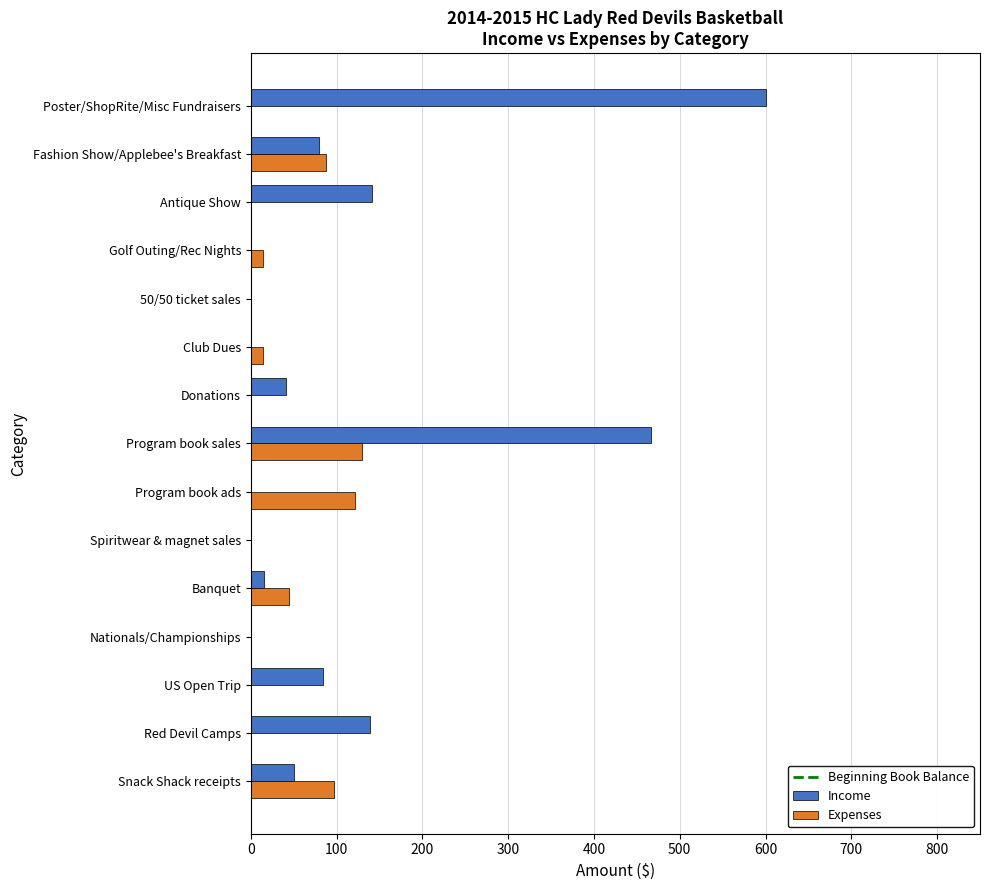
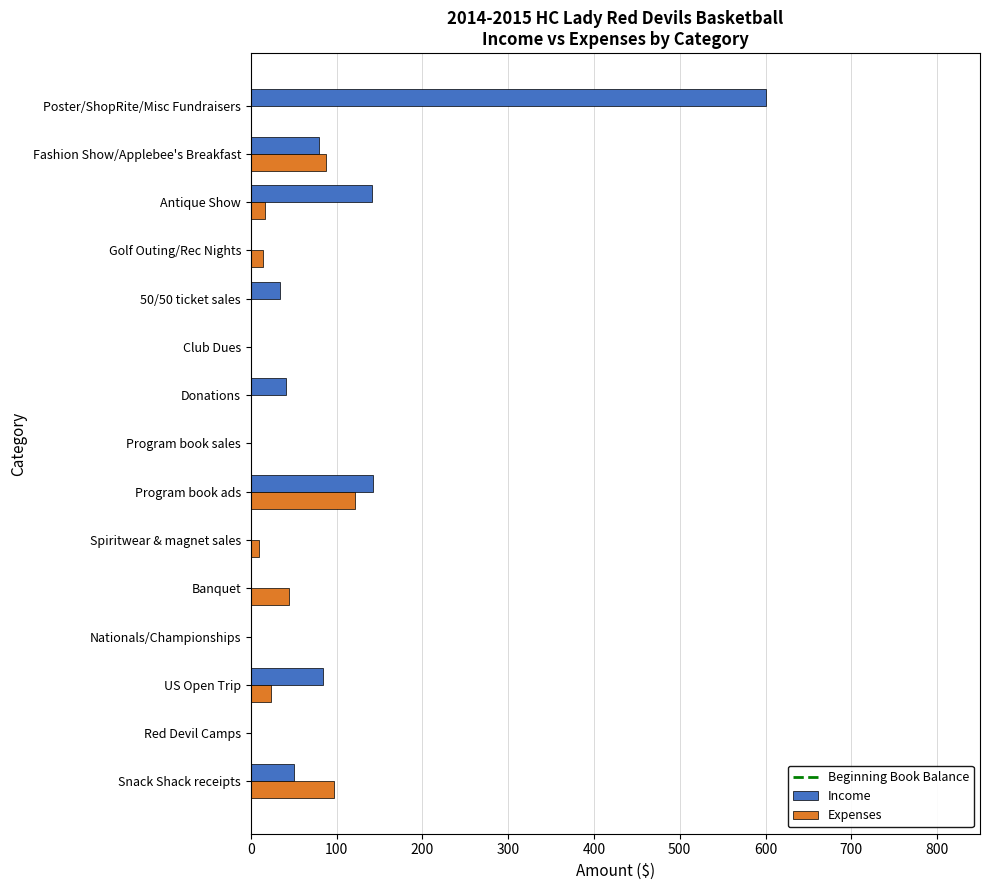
Expenses, Antique Show: 0 -> 20
Income, 50/50 ticket sales: 0 -> 30
Expenses, Club Dues: 10 -> 0
Income, Program book sales: 470 -> 0
Expenses, Program book sales: 130 -> 0
Income, Program book ads: 0 -> 140
Expenses, Spiritwear & magnet sales: 0 -> 10
Income, Banquet: 20 -> 0
Expenses, US Open Trip: 0 -> 20
Income, Red Devil Camps: 140 -> 0
